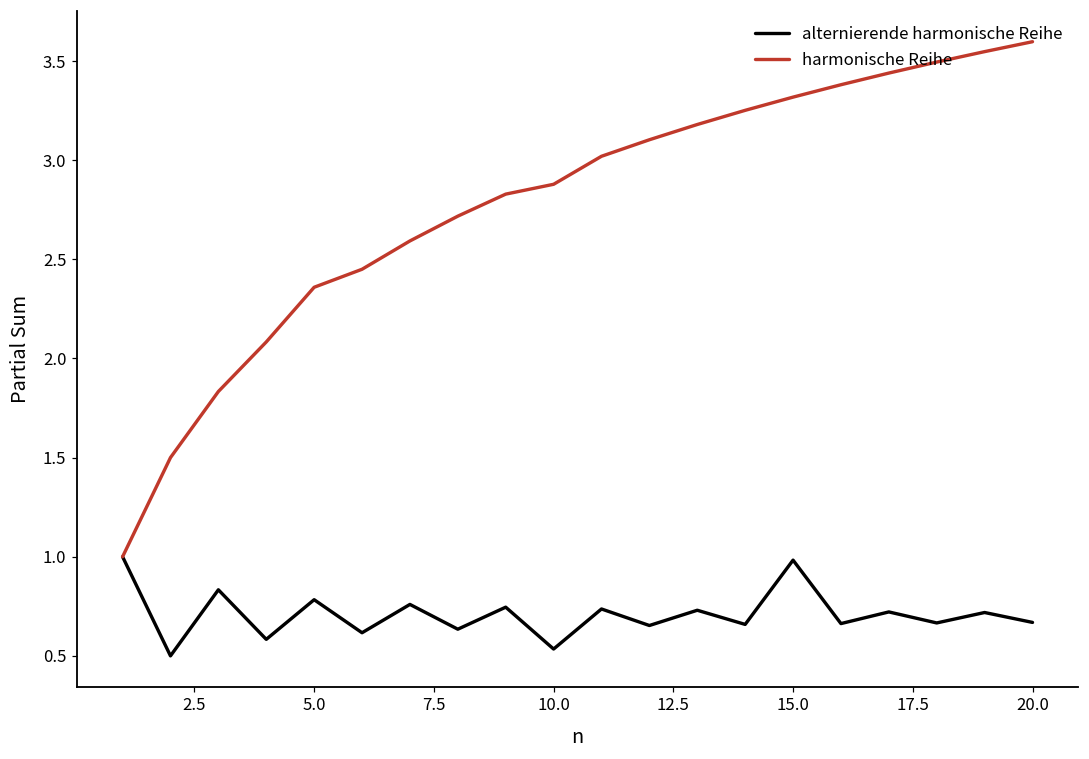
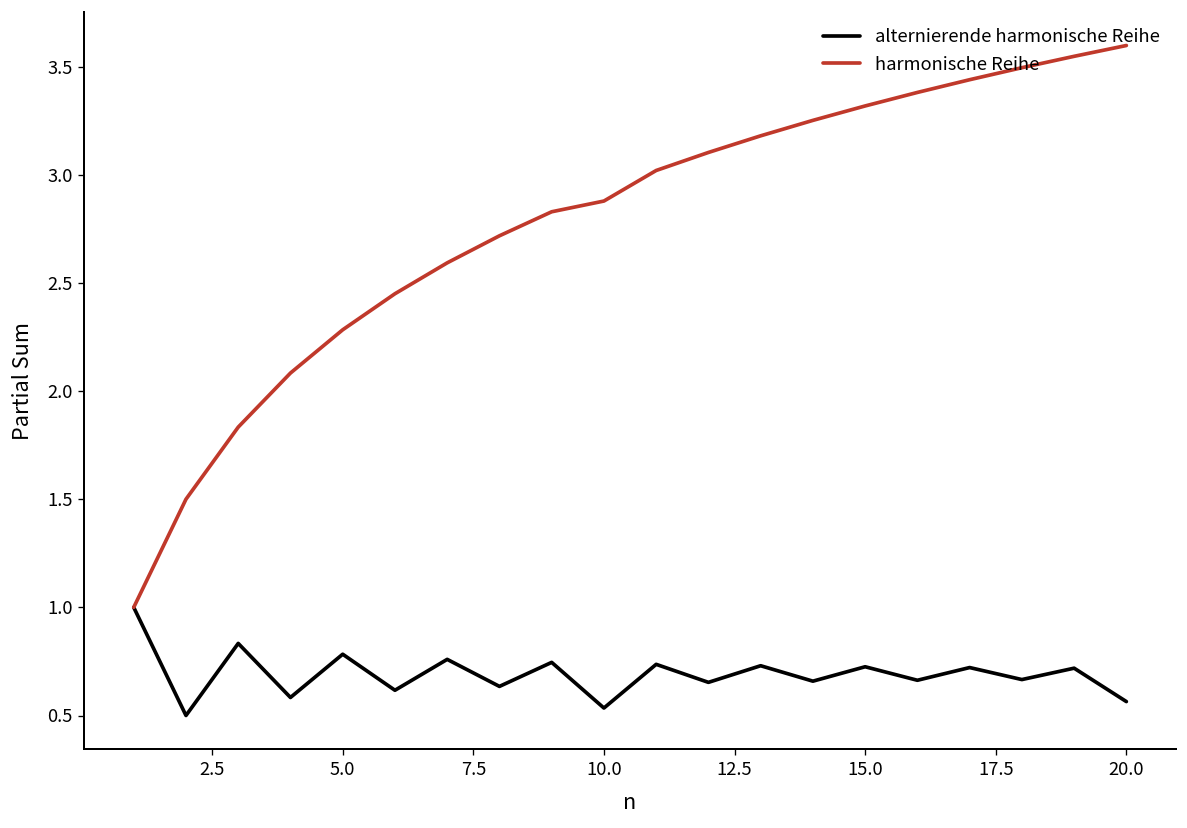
harmonische Reihe, 5.0: 2.36 -> 2.28
alternierende harmonische Reihe, 15.0: 0.98 -> 0.73
alternierende harmonische Reihe, 20.0: 0.67 -> 0.56
